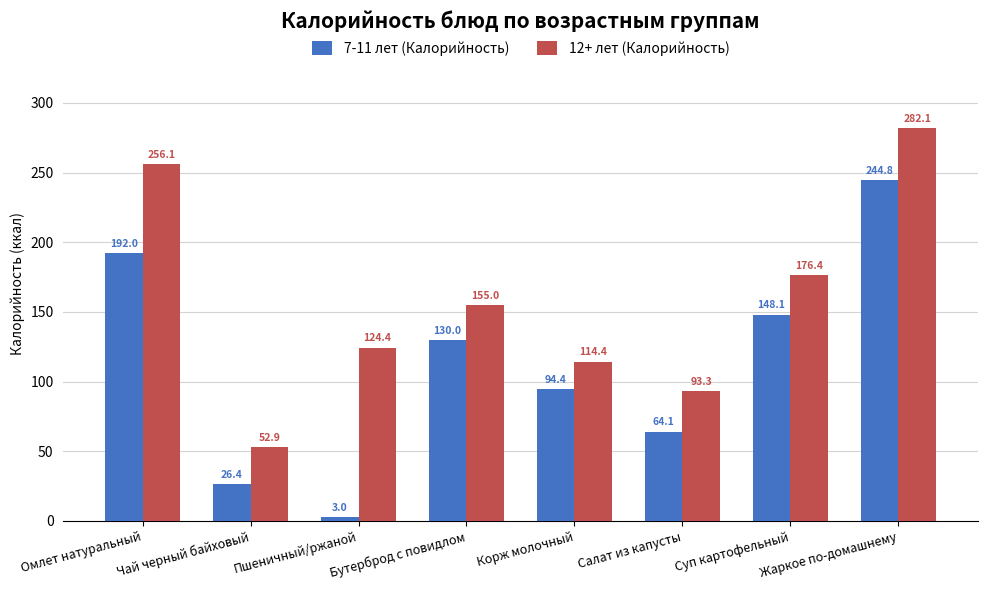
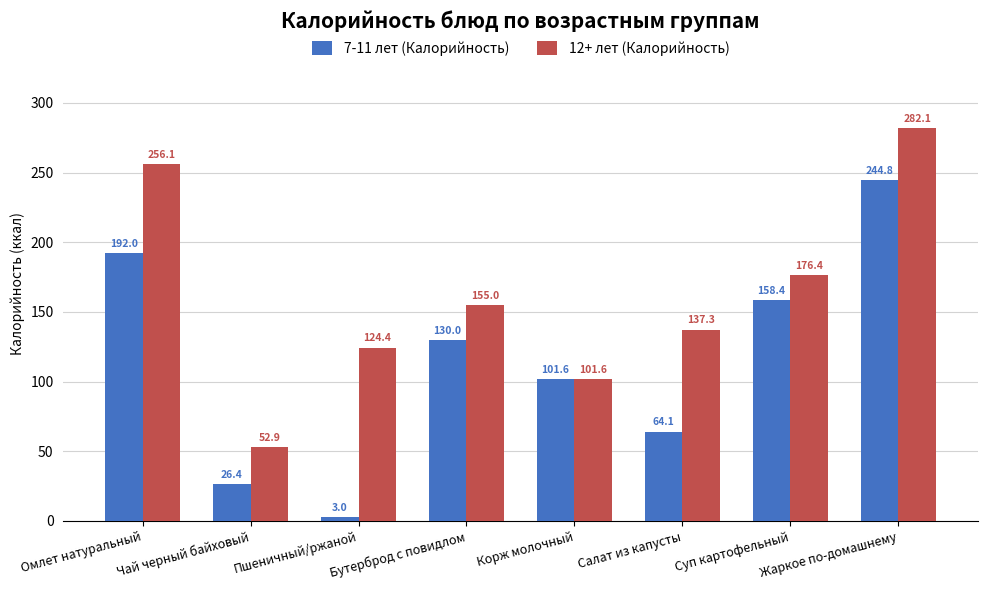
7-11 лет (Калорийность), Корж молочный: 94.4 -> 101.6
12+ лет (Калорийность), Корж молочный: 114.4 -> 101.6
12+ лет (Калорийность), Салат из капусты: 93.3 -> 137.3
7-11 лет (Калорийность), Суп картофельный: 148.1 -> 158.4
